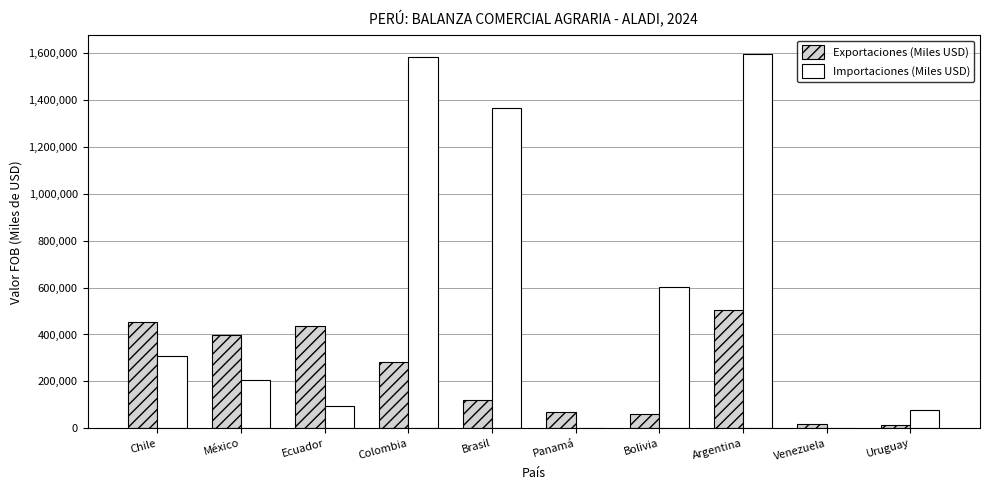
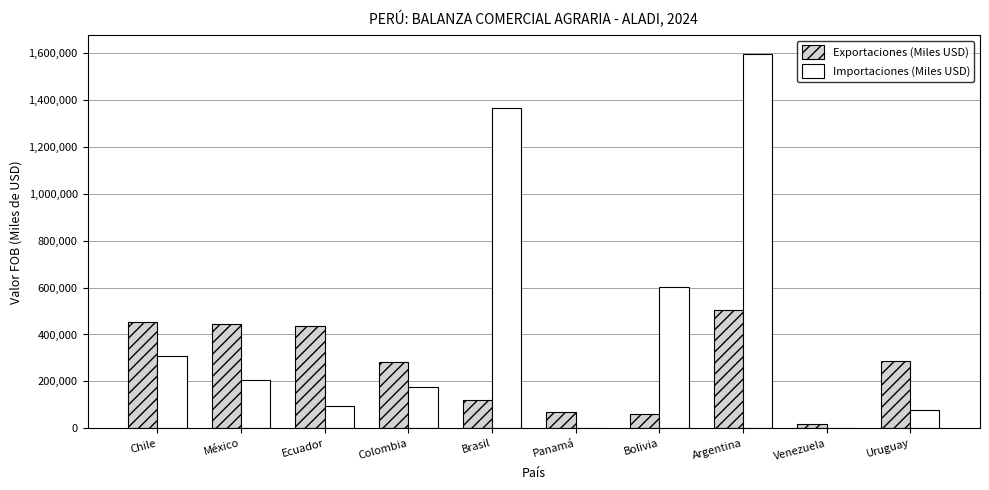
Exportaciones (Miles USD), México: 400,000 -> 450,000
Importaciones (Miles USD), Colombia: 1,580,000 -> 180,000
Exportaciones (Miles USD), Uruguay: 10,000 -> 290,000
